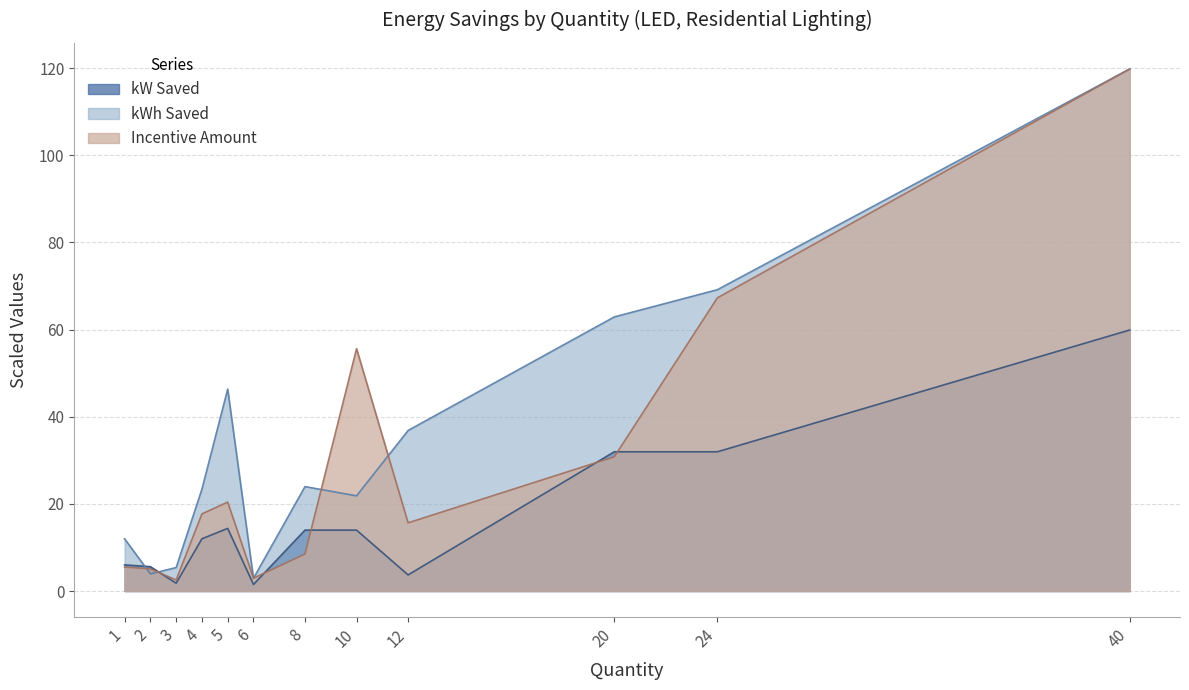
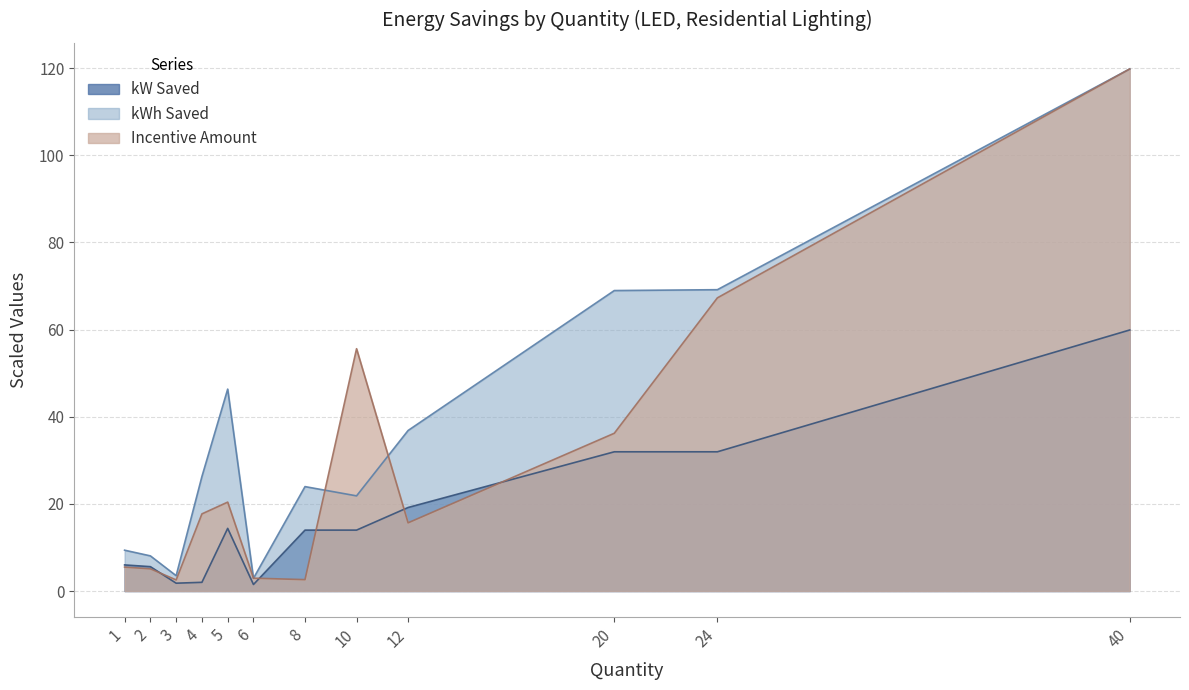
kWh Saved, 1: 12 -> 9
kWh Saved, 2: 4 -> 8
kWh Saved, 3: 5 -> 4
kW Saved, 4: 12 -> 2
kWh Saved, 4: 23 -> 26
Incentive Amount, 8: 8 -> 3
kW Saved, 12: 4 -> 19
kWh Saved, 20: 63 -> 69
Incentive Amount, 20: 31 -> 36
